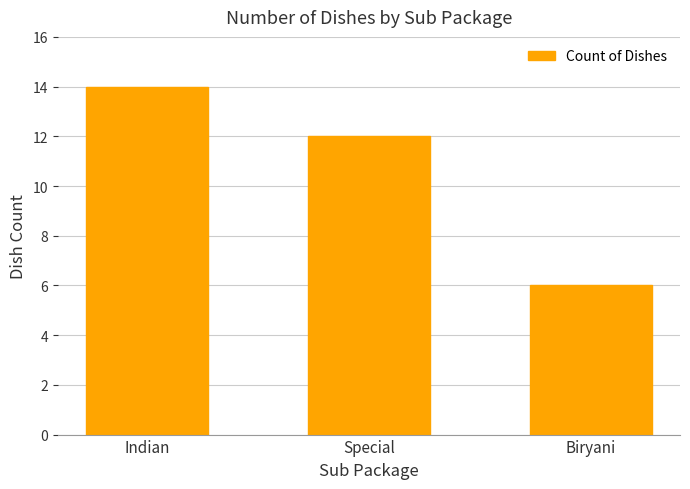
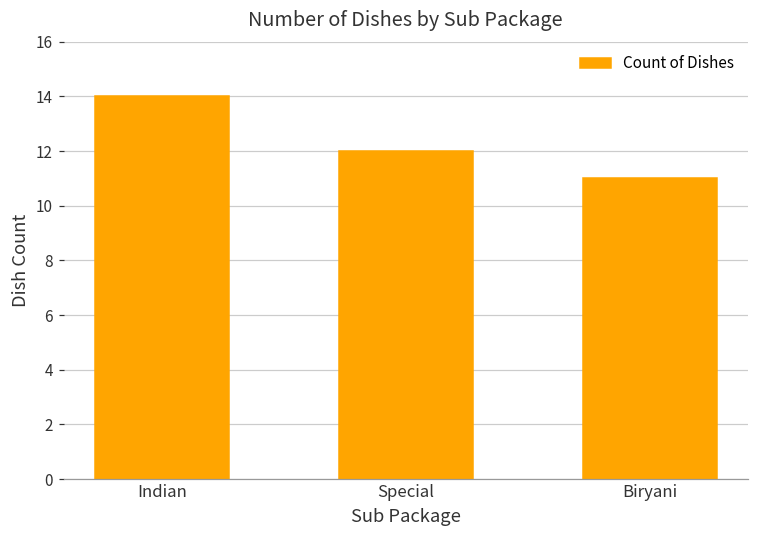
Biryani: 6 -> 11
